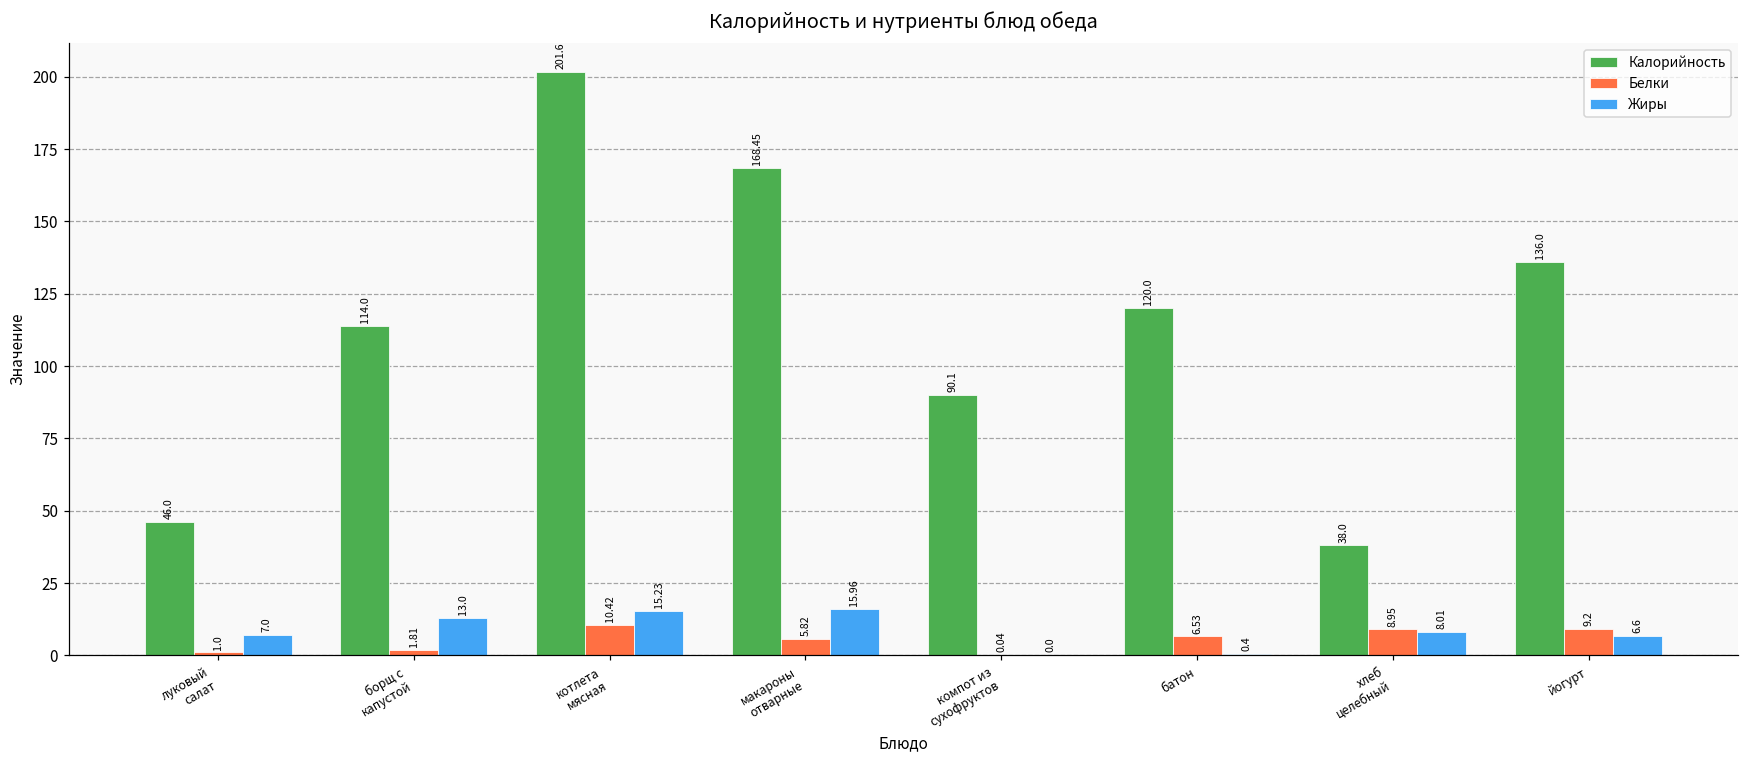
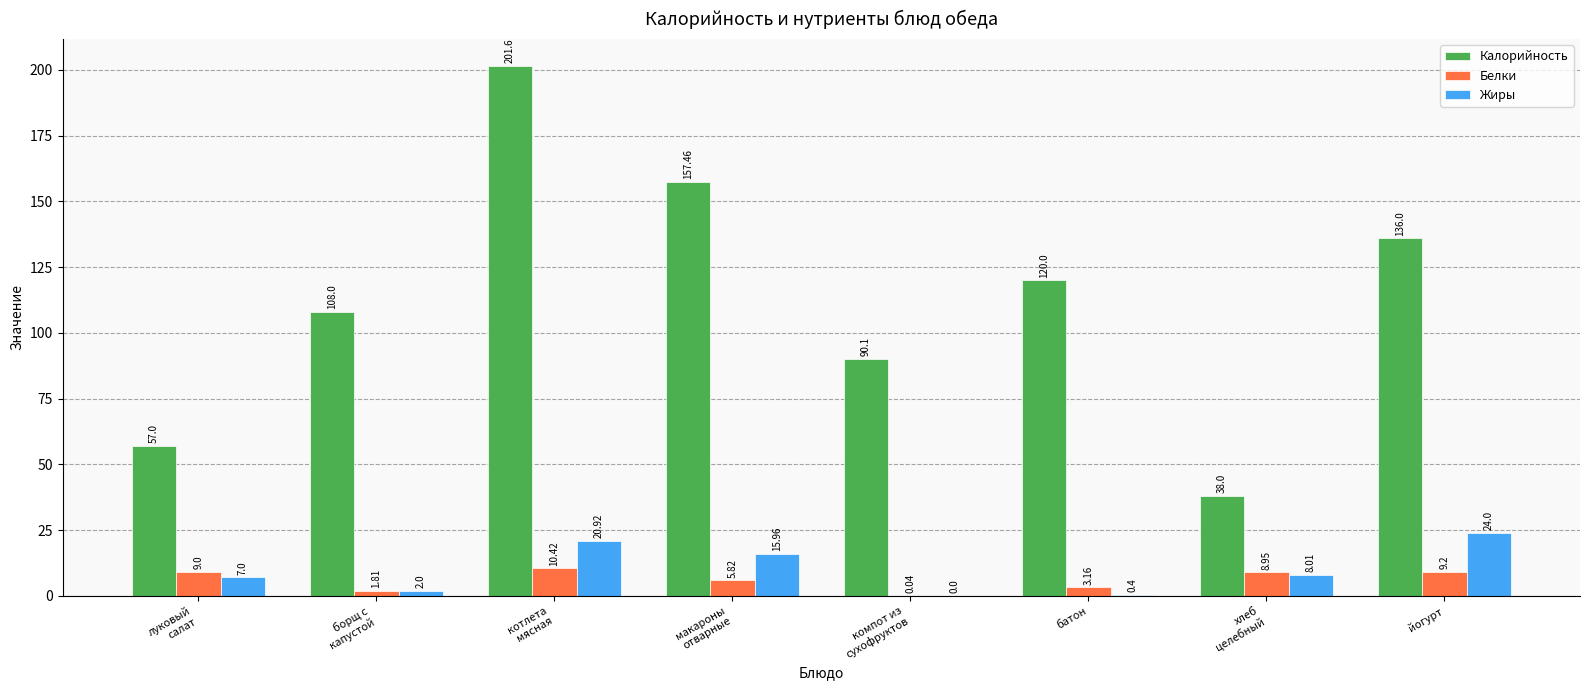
Калорийность, луковый салат: 46.0 -> 57.0
Белки, луковый салат: 1.0 -> 9.0
Калорийность, борщ с капустой: 114.0 -> 108.0
Жиры, борщ с капустой: 13.0 -> 2.0
Жиры, котлета мясная: 15.23 -> 20.92
Калорийность, макароны отварные: 168.45 -> 157.46
Белки, батон: 6.53 -> 3.16
Жиры, йогурт: 6.6 -> 24.0
